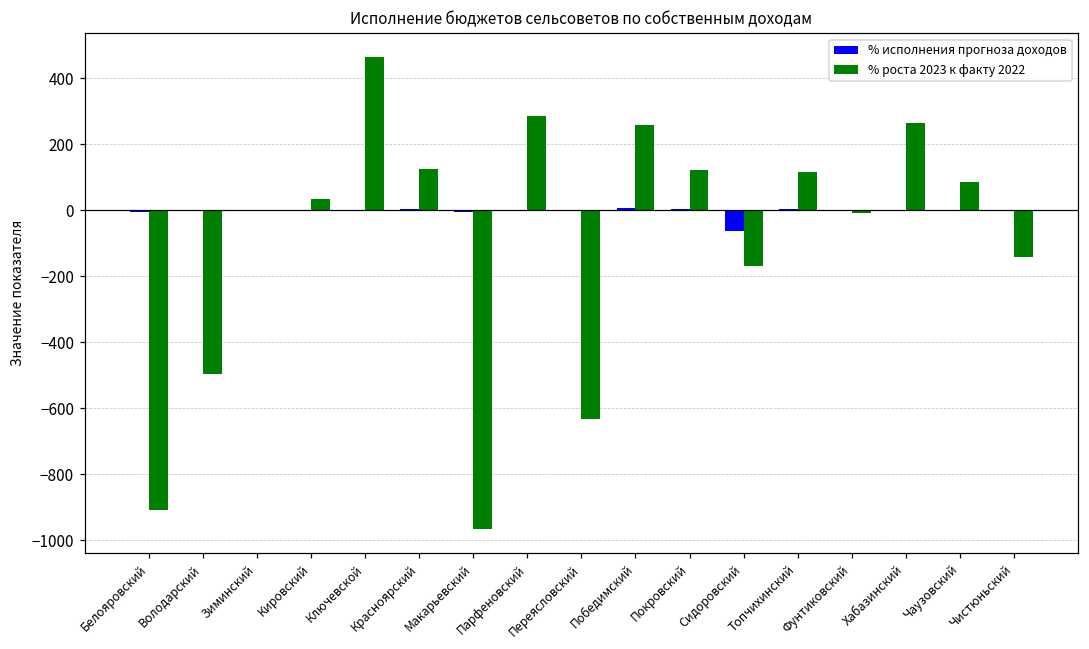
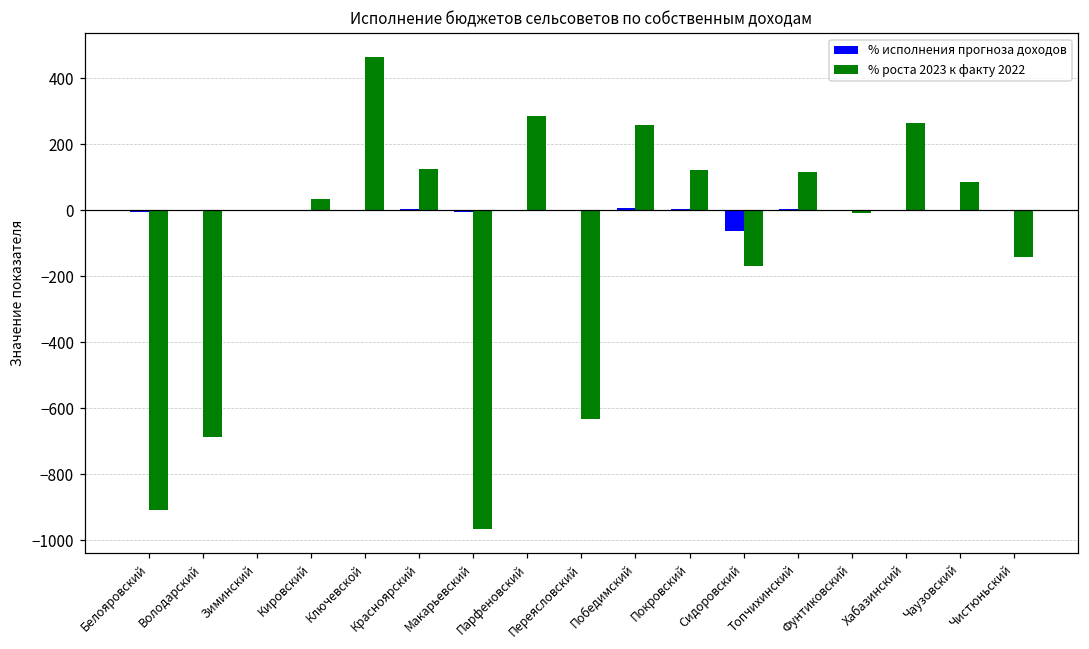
% роста 2023 к факту 2022, Володарский: -500 -> -690
